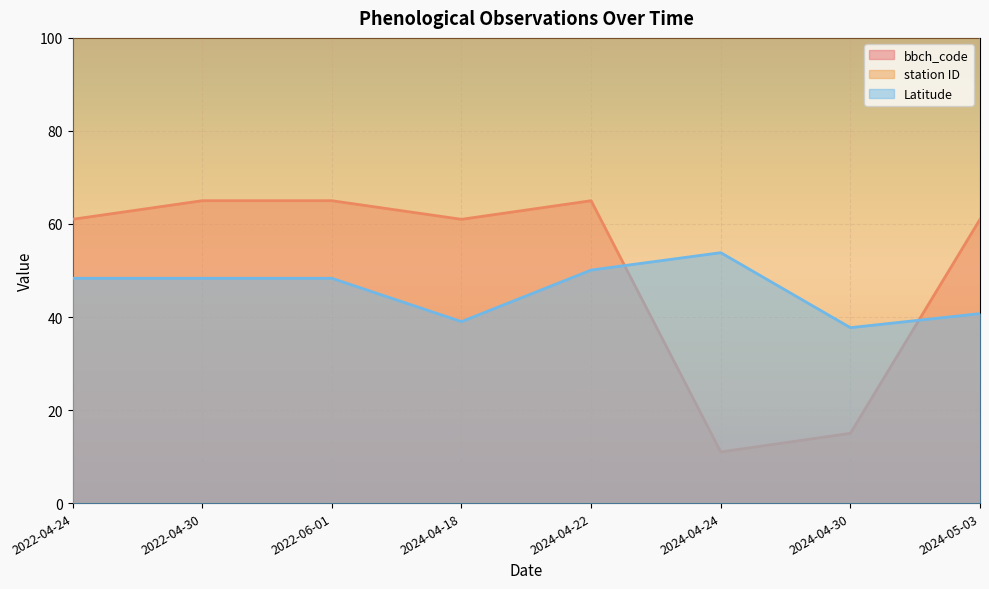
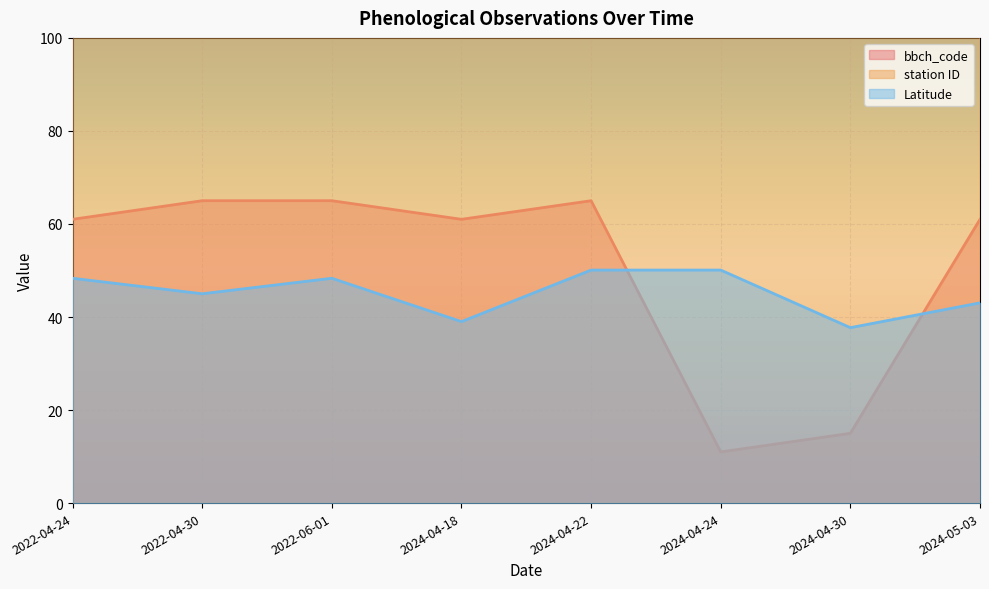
Latitude, 2022-04-30: 48 -> 45
Latitude, 2024-04-24: 54 -> 50
Latitude, 2024-05-03: 41 -> 43
